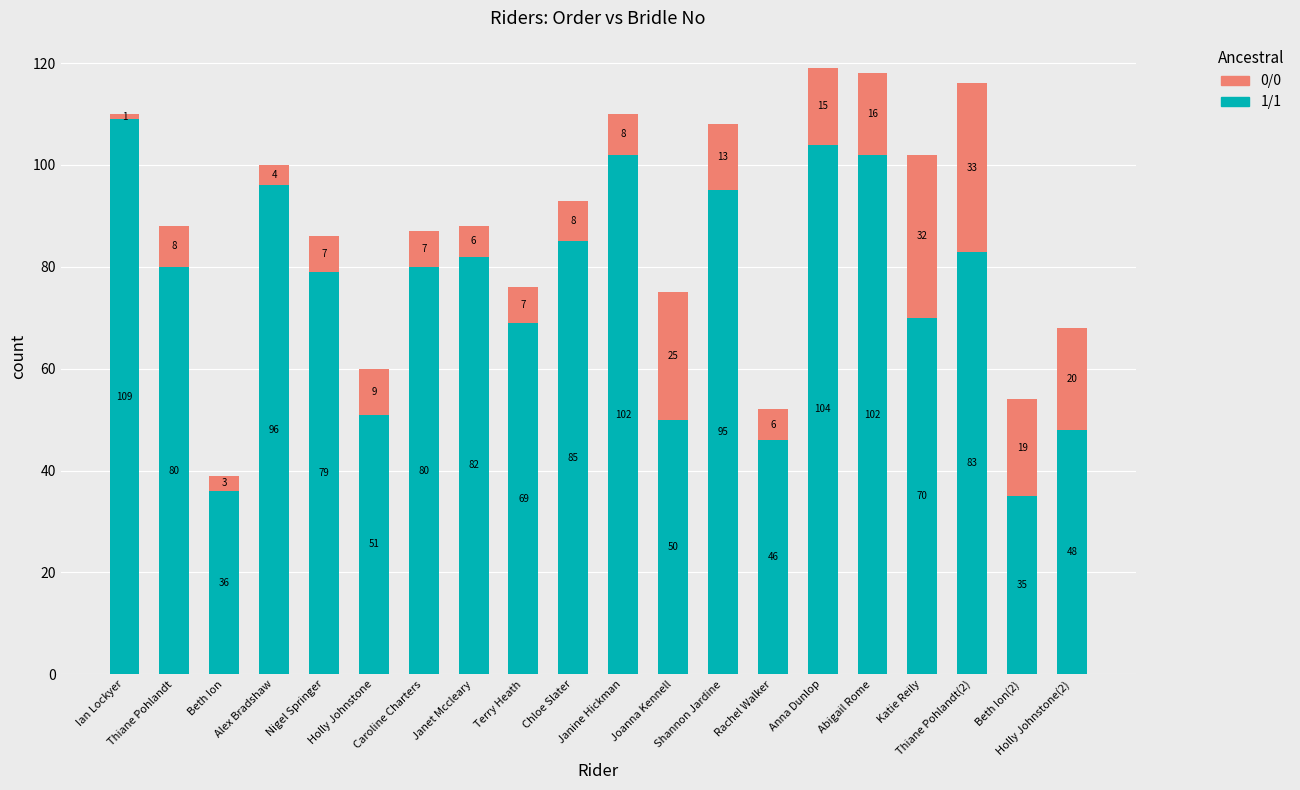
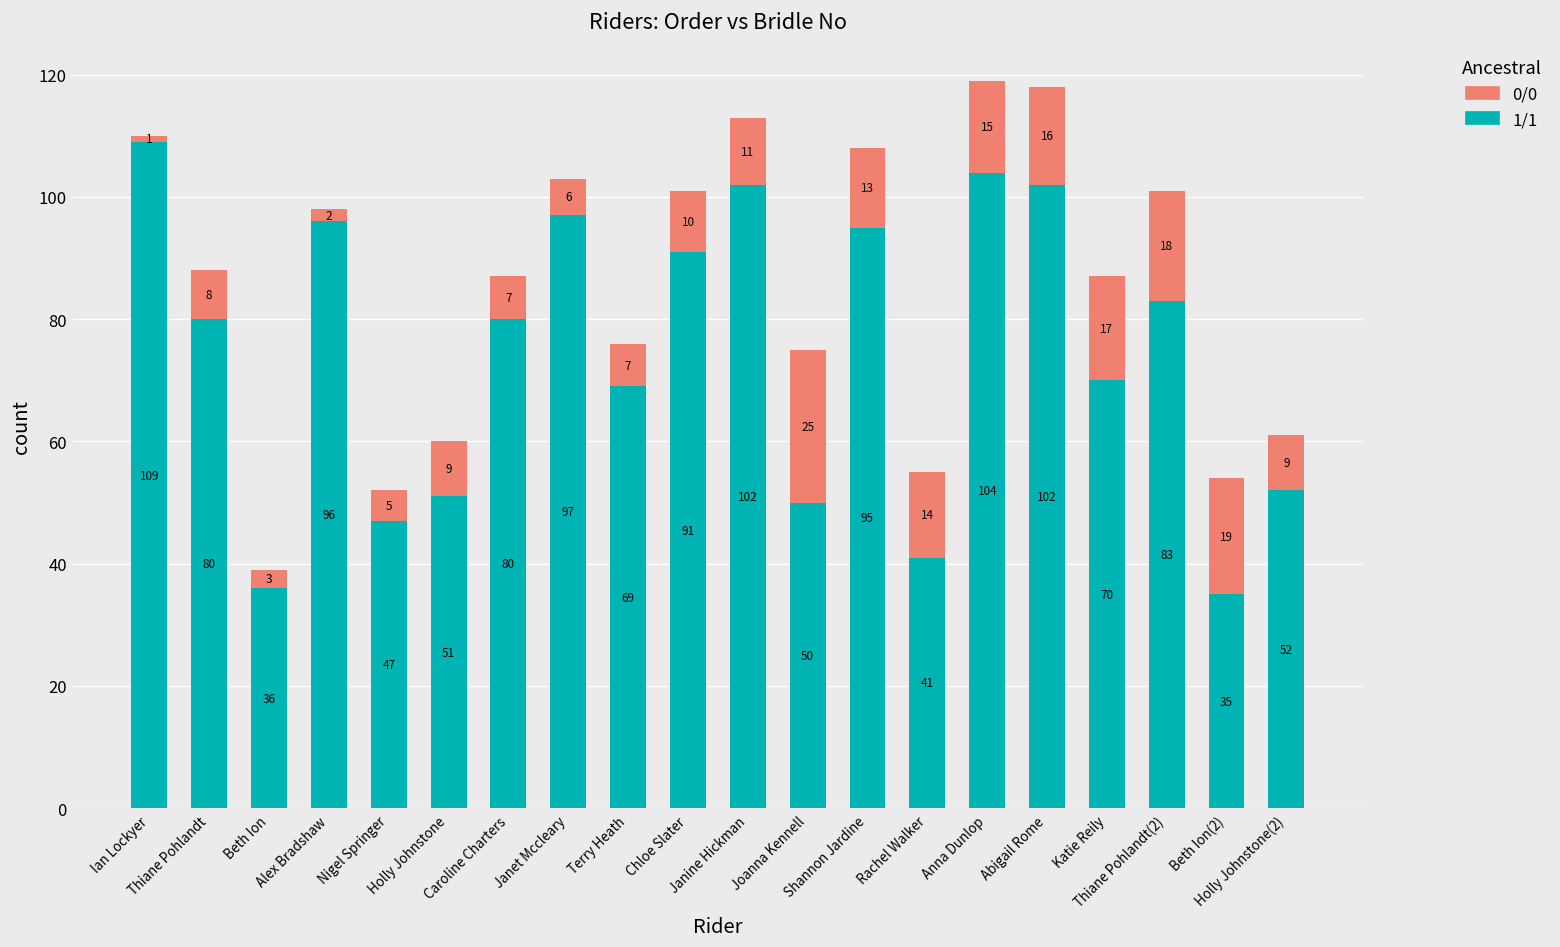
0/0, Alex Bradshaw: 4 -> 2
1/1, Nigel Springer: 79 -> 47
0/0, Nigel Springer: 7 -> 5
1/1, Janet Mccleary: 82 -> 97
1/1, Chloe Slater: 85 -> 91
0/0, Chloe Slater: 8 -> 10
0/0, Janine Hickman: 8 -> 11
1/1, Rachel Walker: 46 -> 41
0/0, Rachel Walker: 6 -> 14
0/0, Katie Reily: 32 -> 17
0/0, Thiane Pohlandt(2): 33 -> 18
1/1, Holly Johnstone(2): 48 -> 52
0/0, Holly Johnstone(2): 20 -> 9
